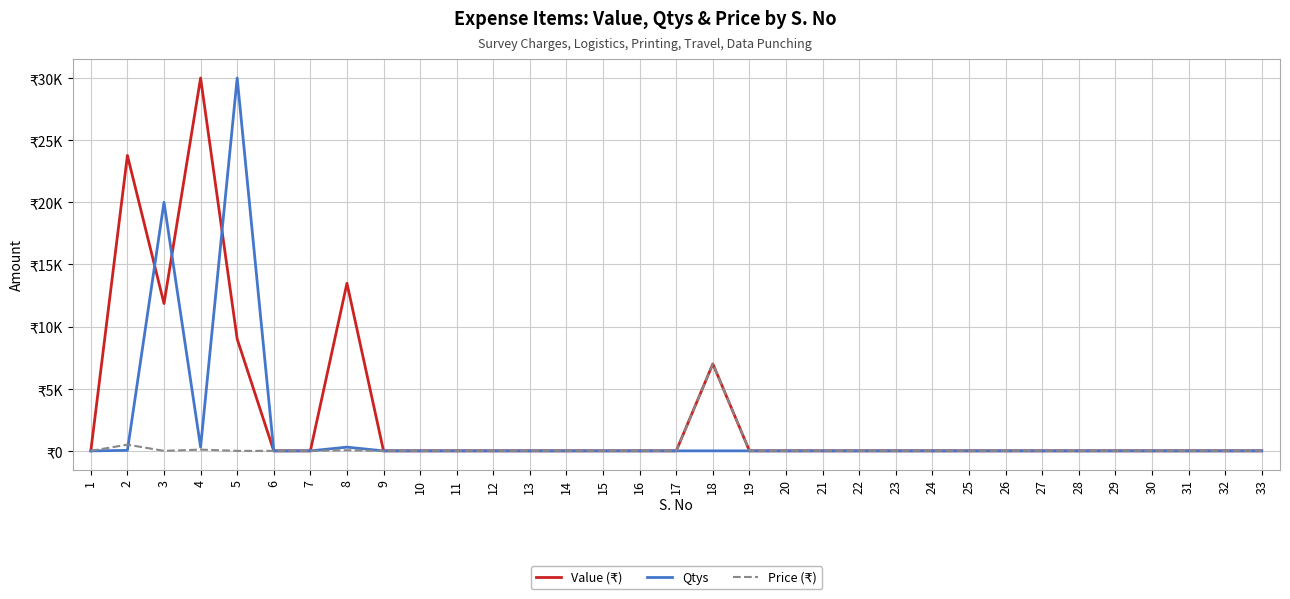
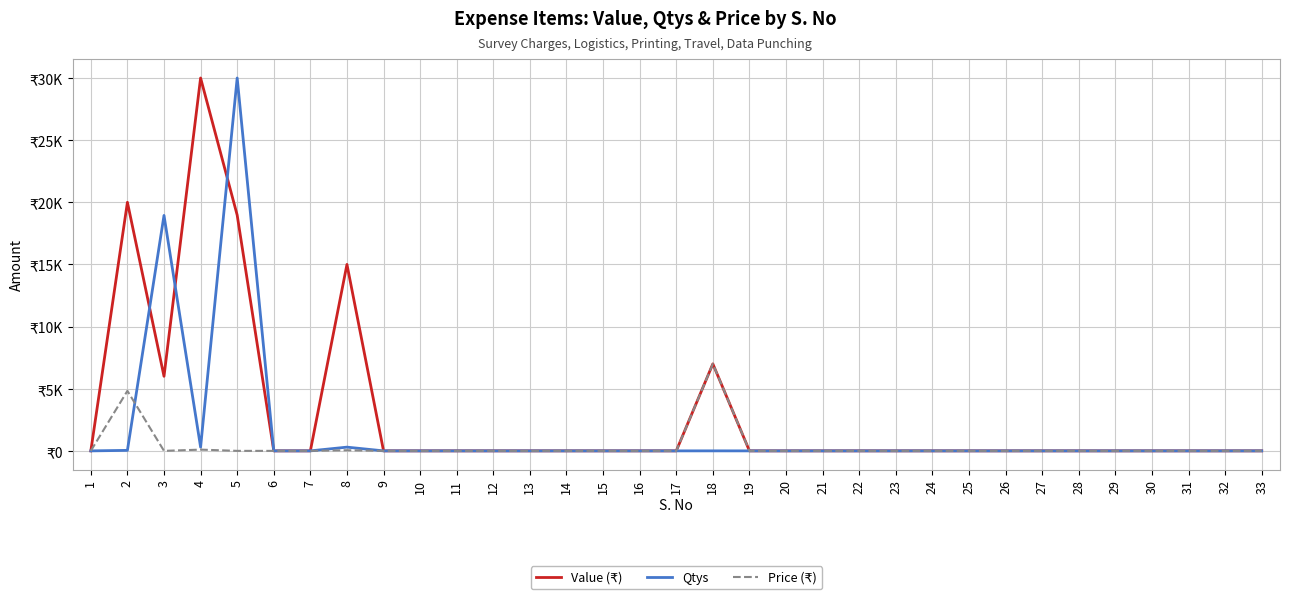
Value (₹), 2: ₹23800 -> ₹20000
Price (₹), 2: ₹500 -> ₹4800
Value (₹), 3: ₹11900 -> ₹6000
Qtys, 3: ₹20000 -> ₹18900
Value (₹), 5: ₹9000 -> ₹19000
Value (₹), 8: ₹13500 -> ₹15000
